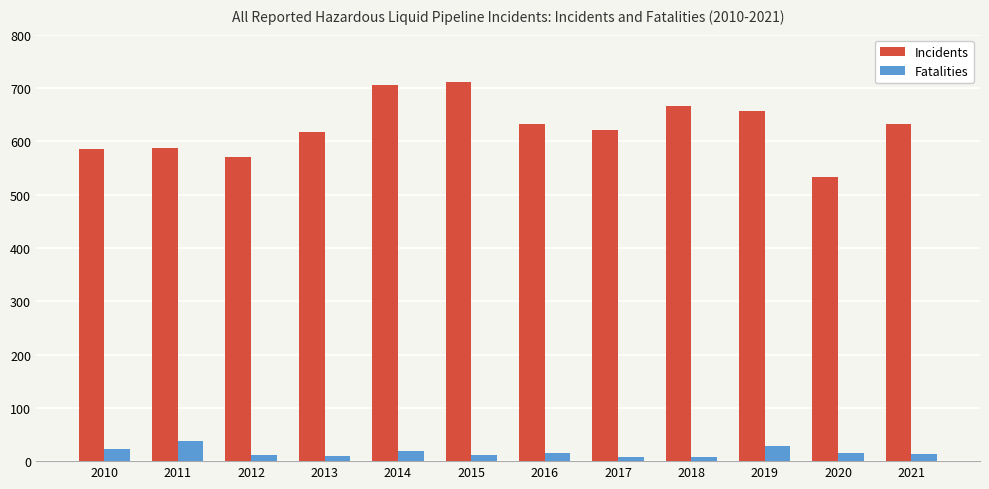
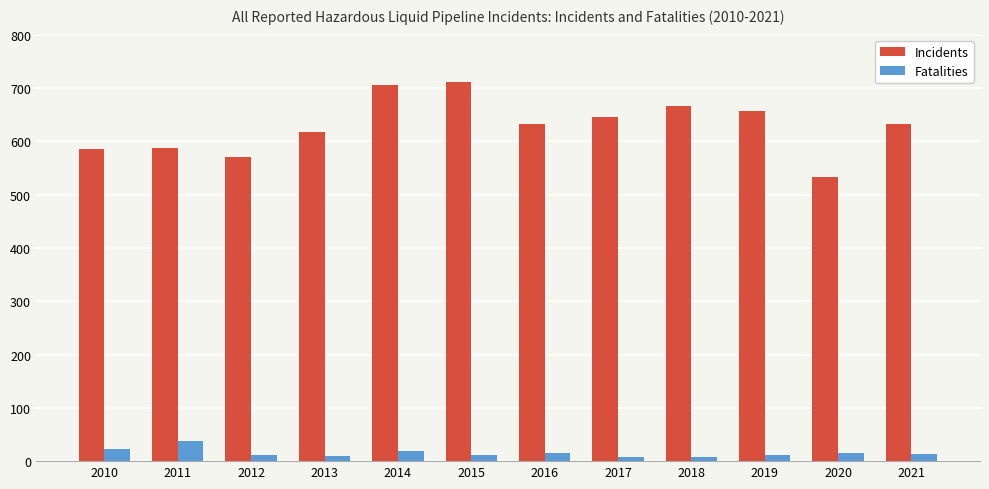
Incidents, 2017: 620 -> 650
Fatalities, 2019: 30 -> 10
